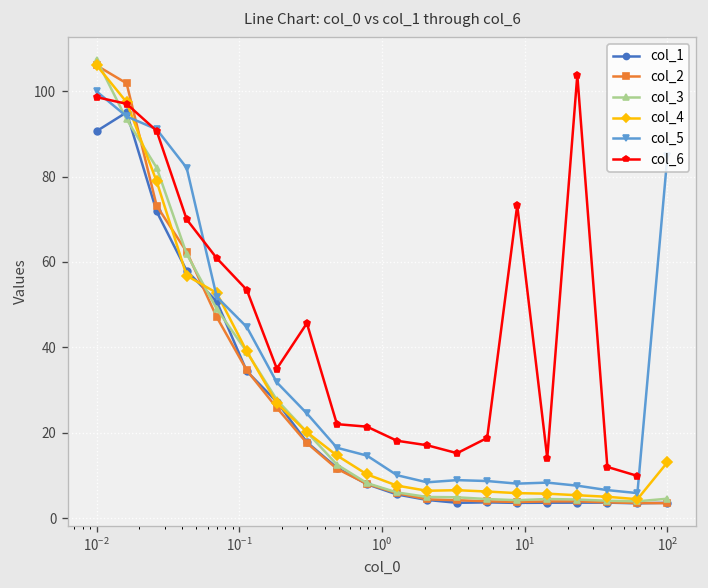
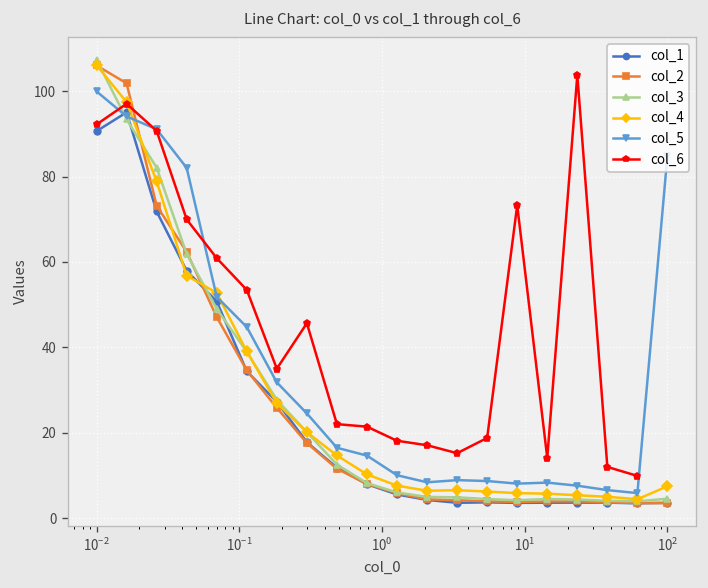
col_6, 10^-2: 99 -> 92
col_4, 10^2: 13 -> 7
